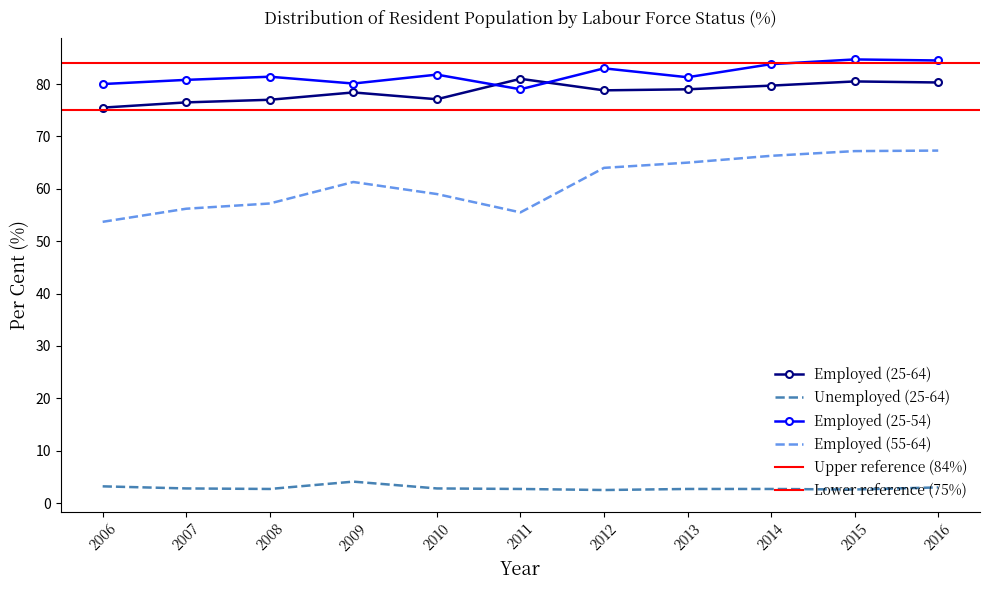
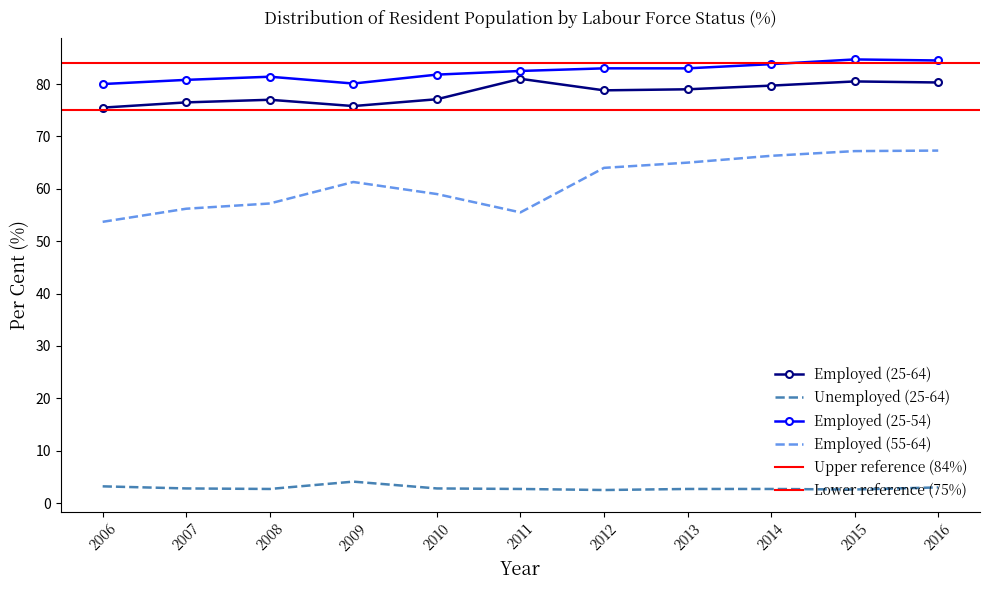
Employed (25-64), 2009: 78 -> 76
Employed (25-54), 2011: 79 -> 83
Employed (25-54), 2013: 81 -> 83
